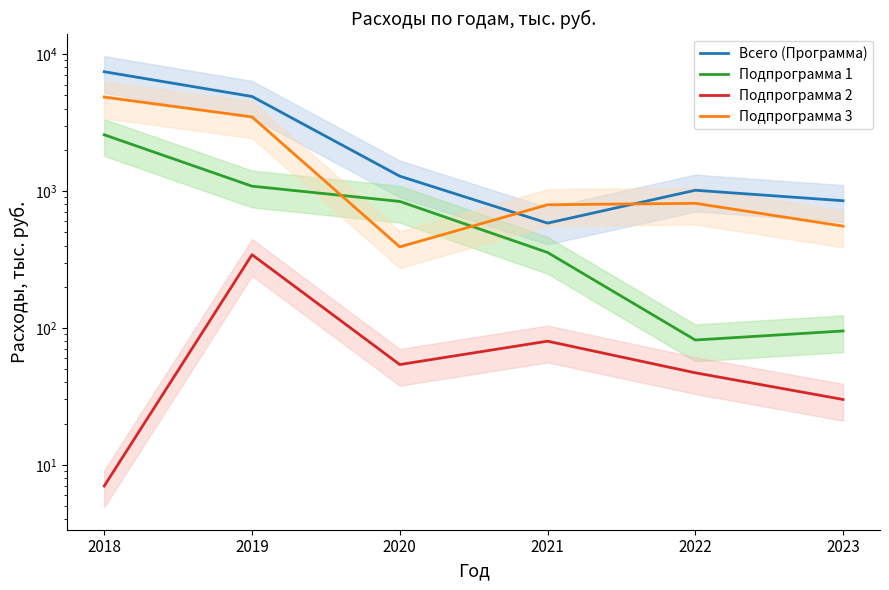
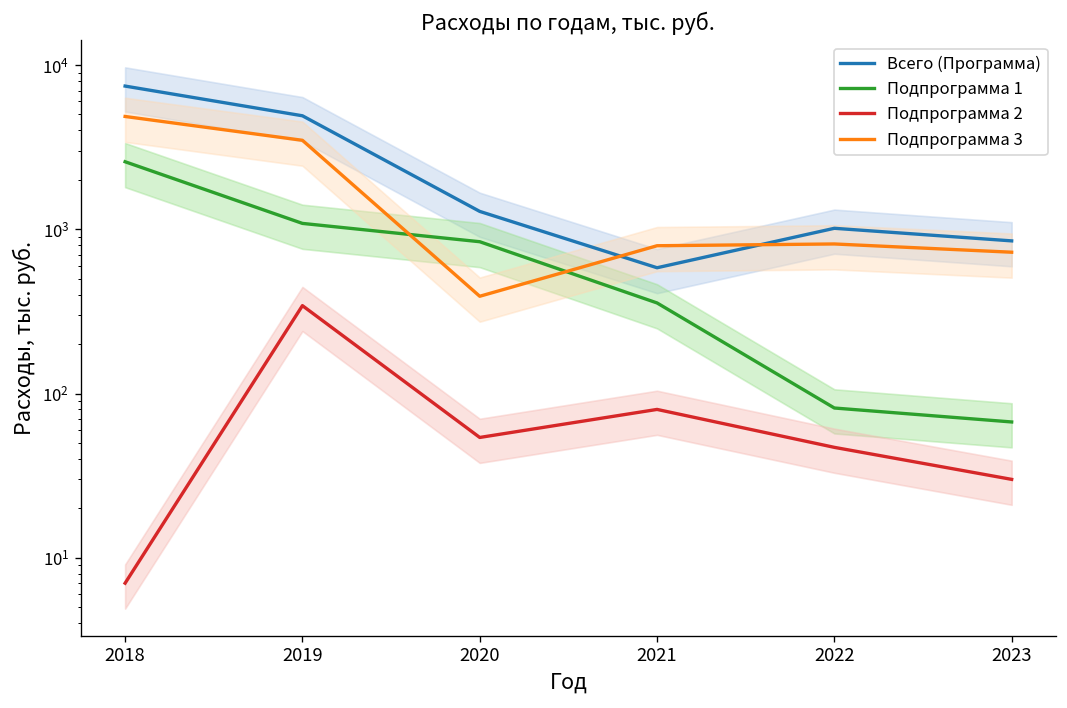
Подпрограмма 1, 2023: 100 -> 70
Подпрограмма 3, 2023: 550 -> 700
